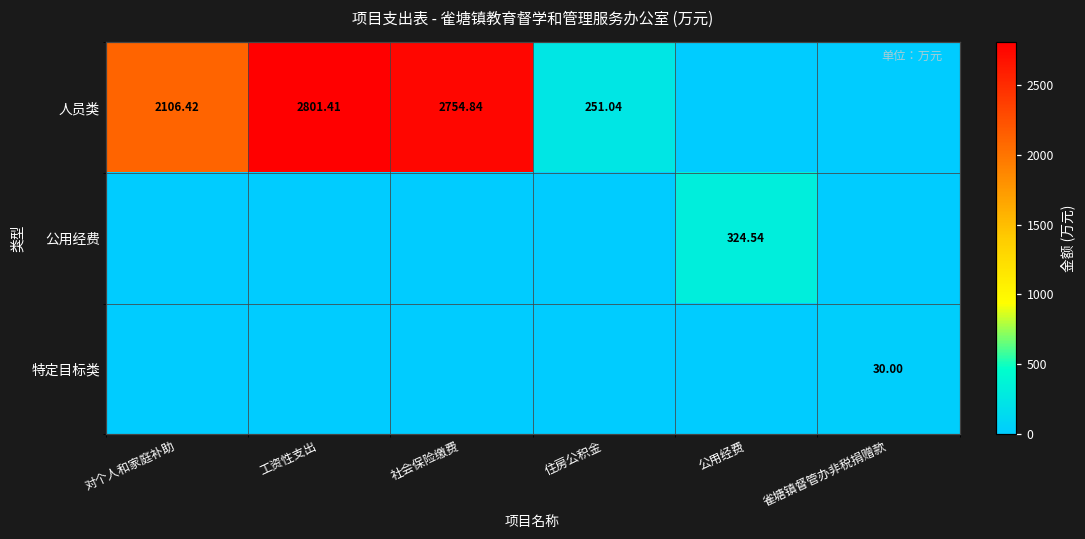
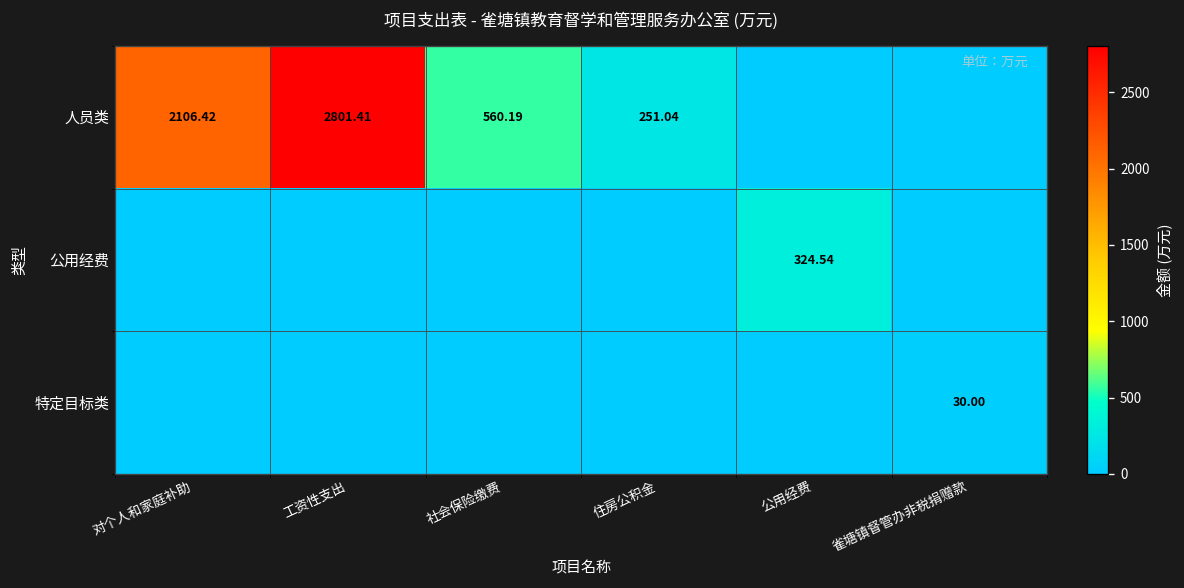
人员类, 社会保险缴费: 2754.84 -> 560.19
